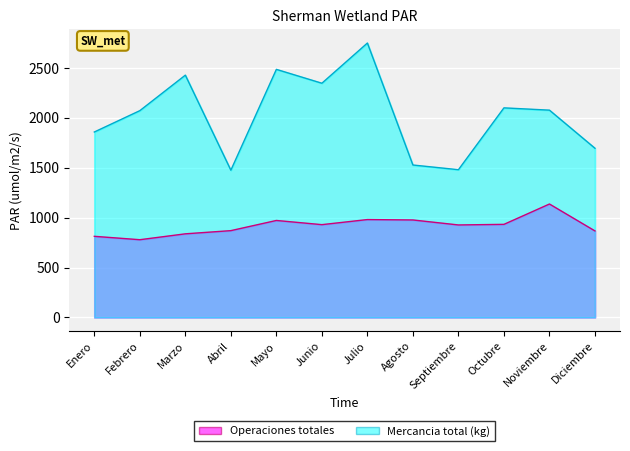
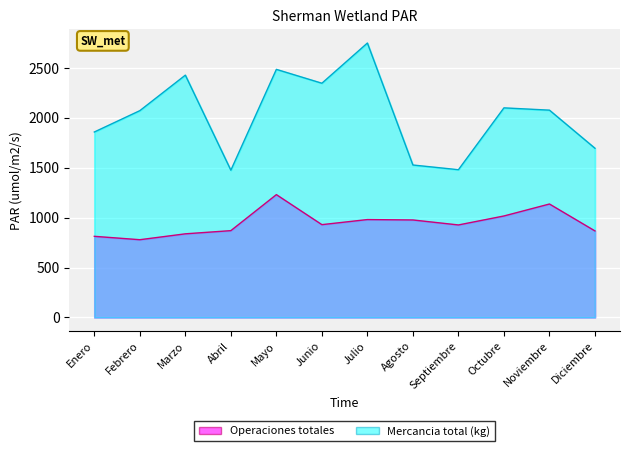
Operaciones totales, Mayo: 1000 -> 1200
Operaciones totales, Octubre: 900 -> 1000
